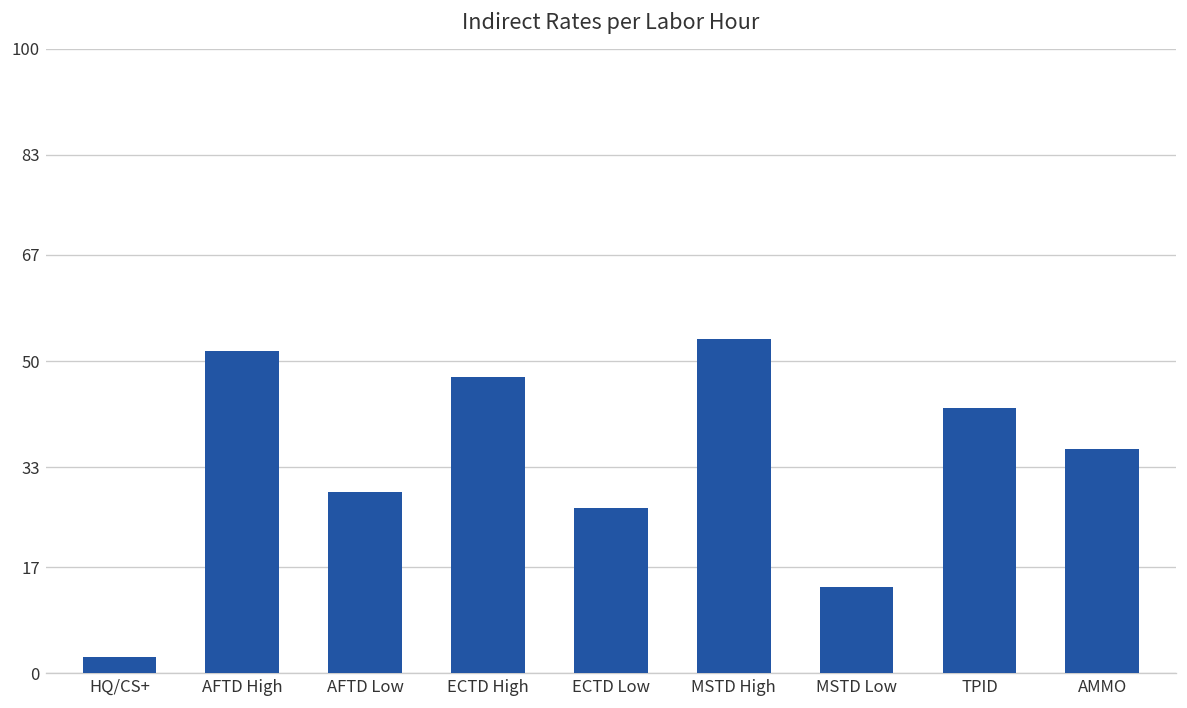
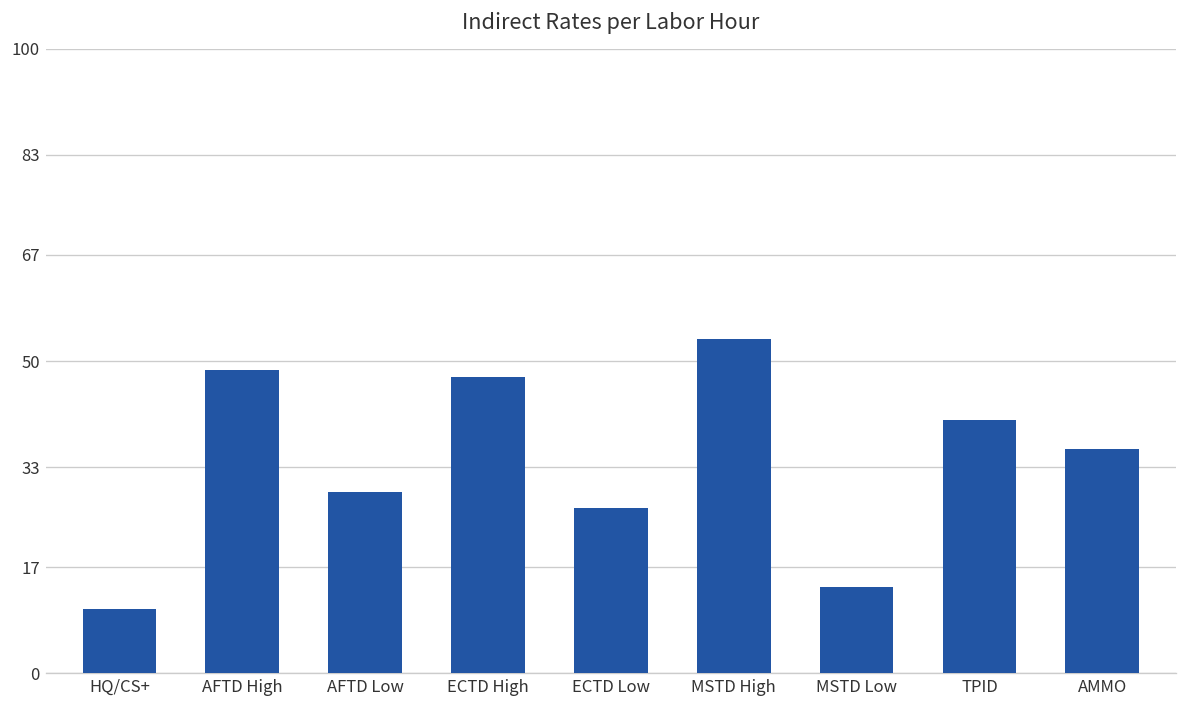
HQ/CS+: 3 -> 10
AFTD High: 52 -> 49
TPID: 43 -> 41
